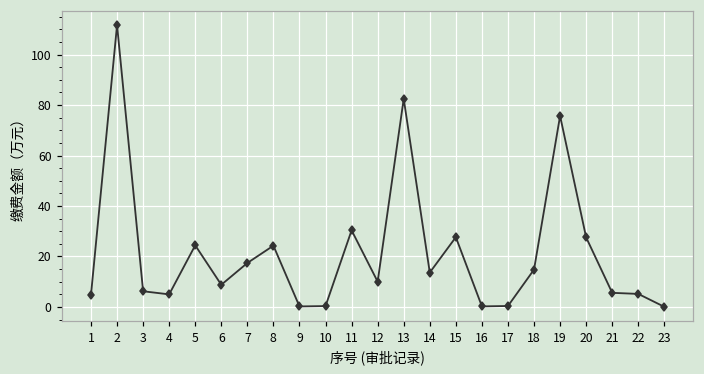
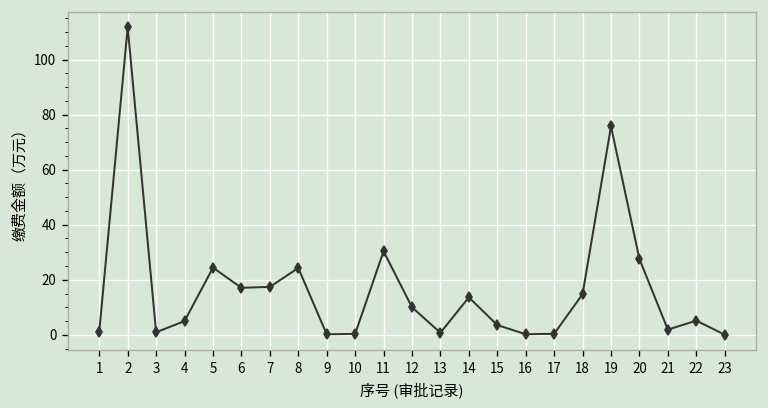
1: 5 -> 1
3: 6 -> 1
6: 9 -> 17
13: 82 -> 1
15: 28 -> 4
21: 6 -> 2
